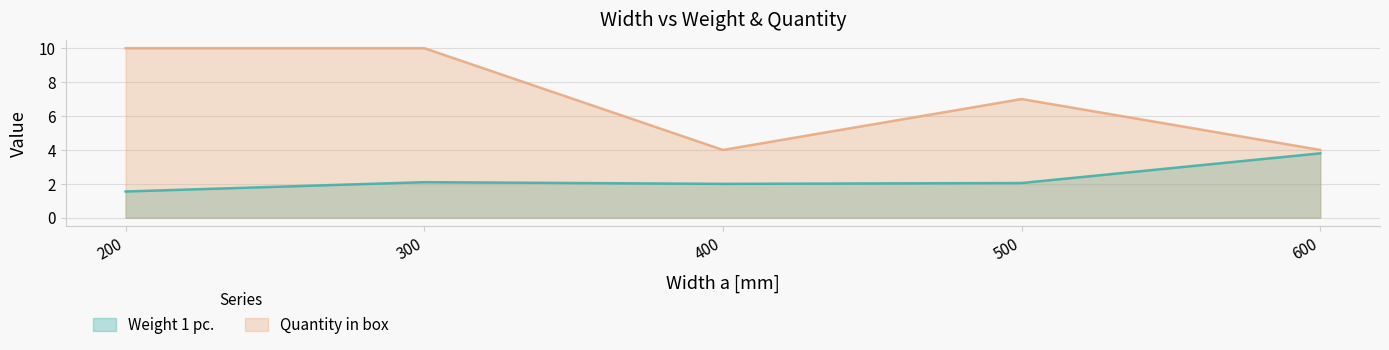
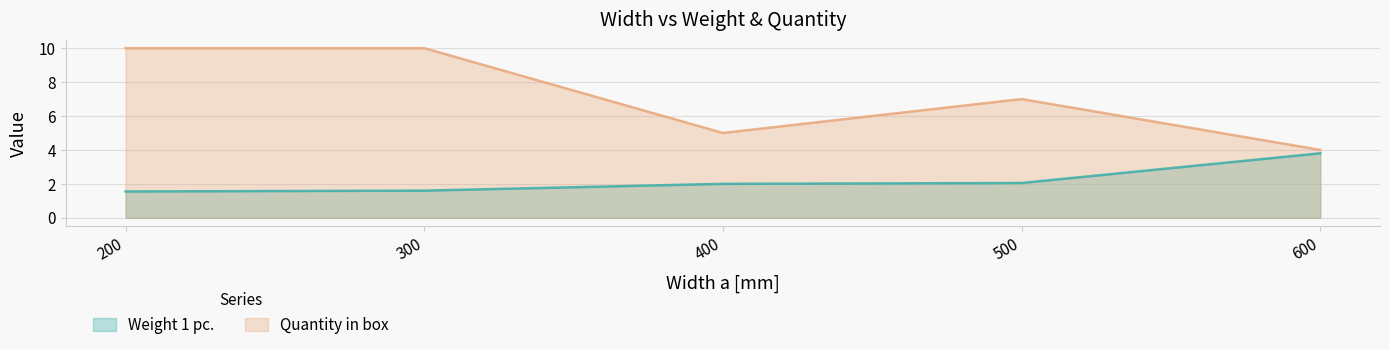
Weight 1 pc., 300: 2.1 -> 1.6
Quantity in box, 400: 4 -> 5
